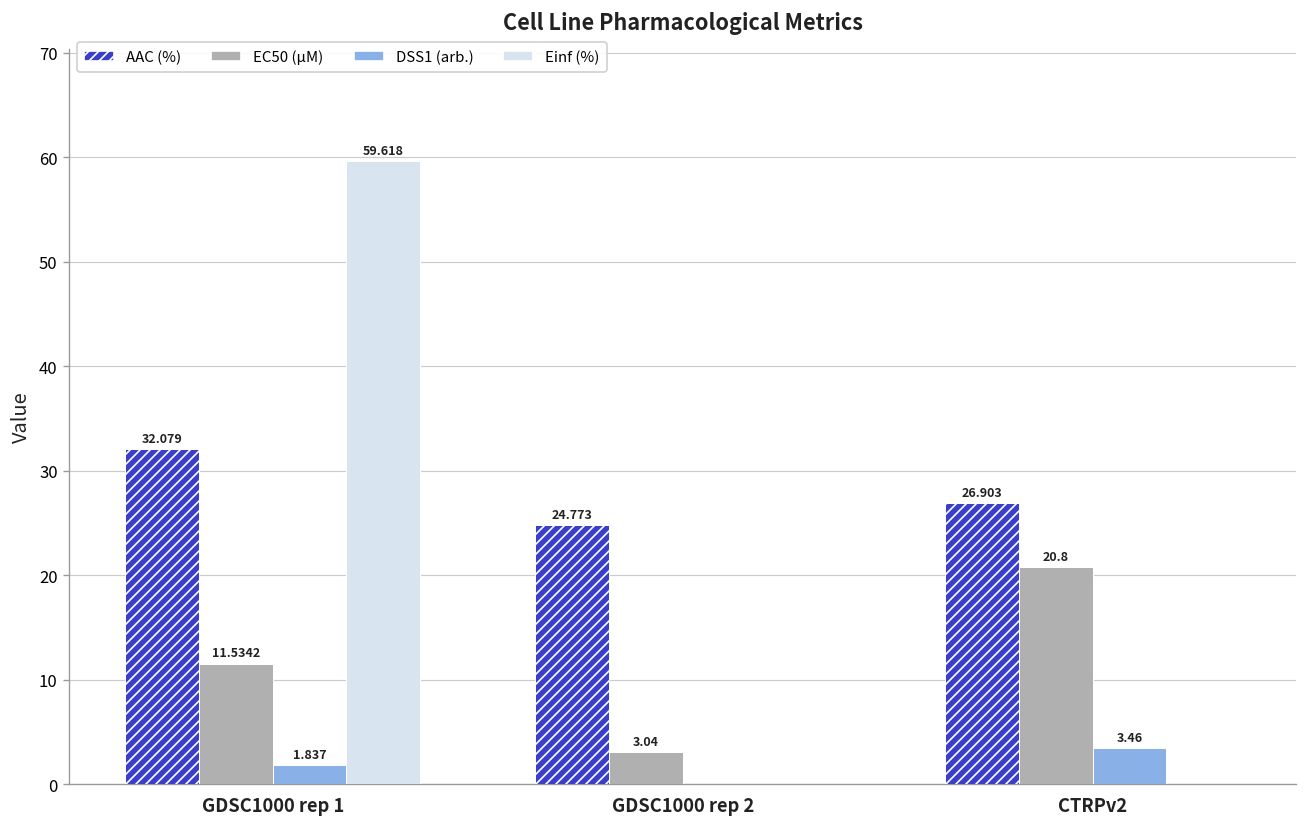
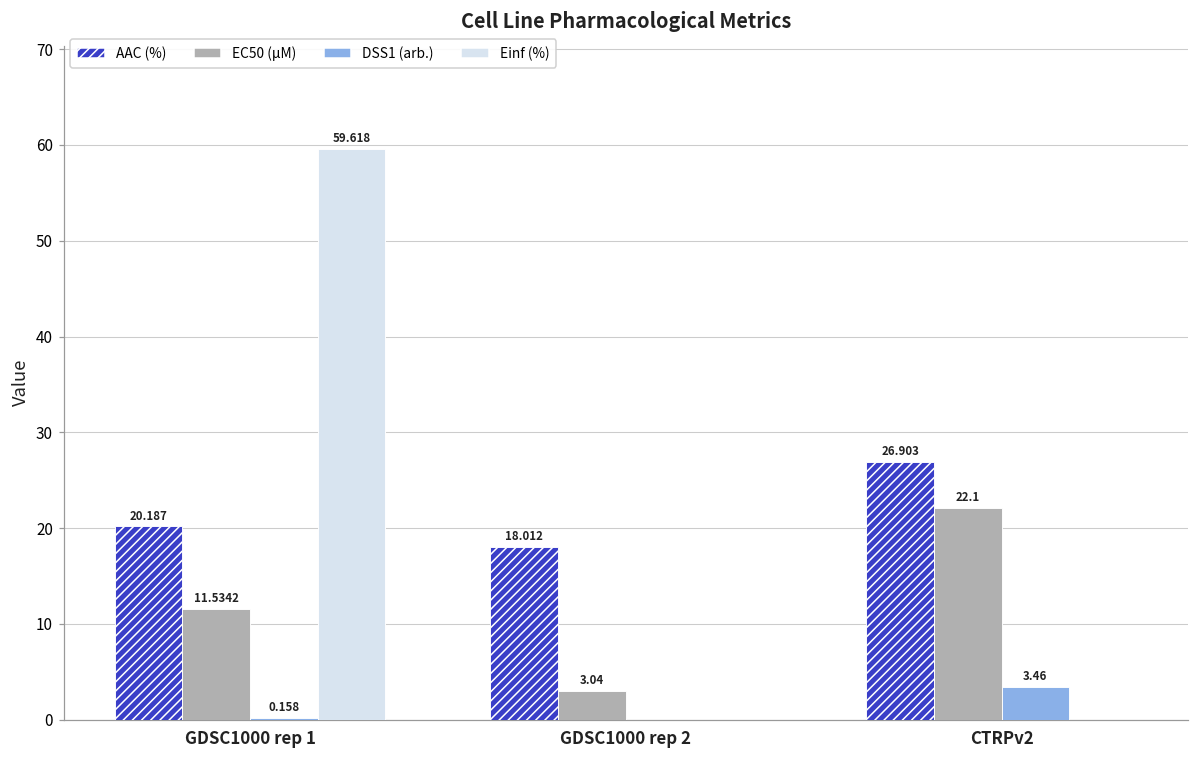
AAC (%), GDSC1000 rep 1: 32.079 -> 20.187
DSS1 (arb.), GDSC1000 rep 1: 1.837 -> 0.158
AAC (%), GDSC1000 rep 2: 24.773 -> 18.012
EC50 (µM), CTRPv2: 20.8 -> 22.1
